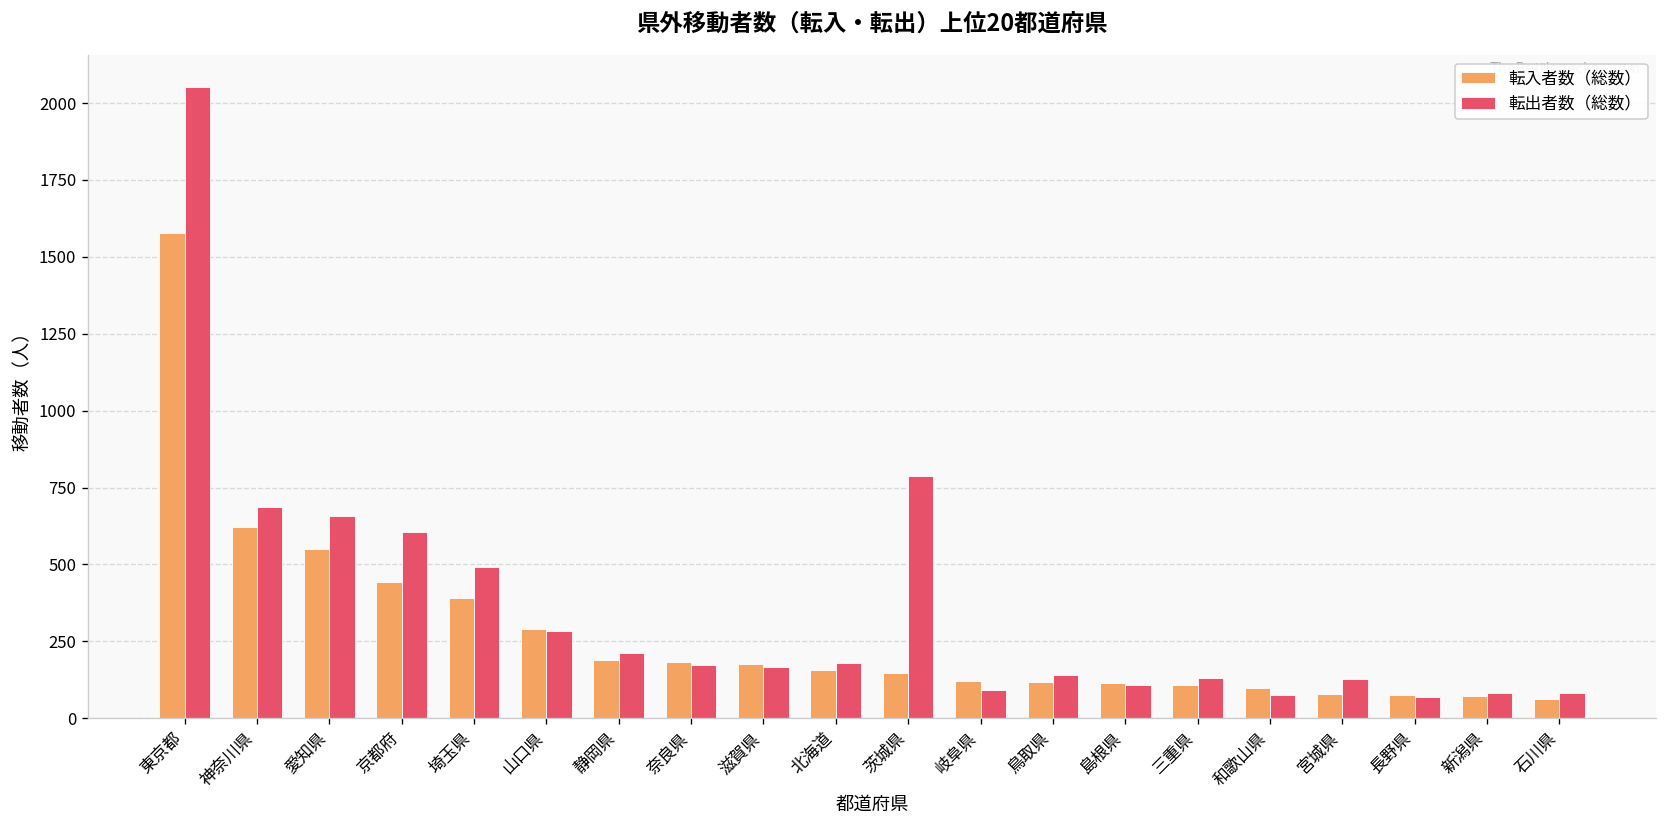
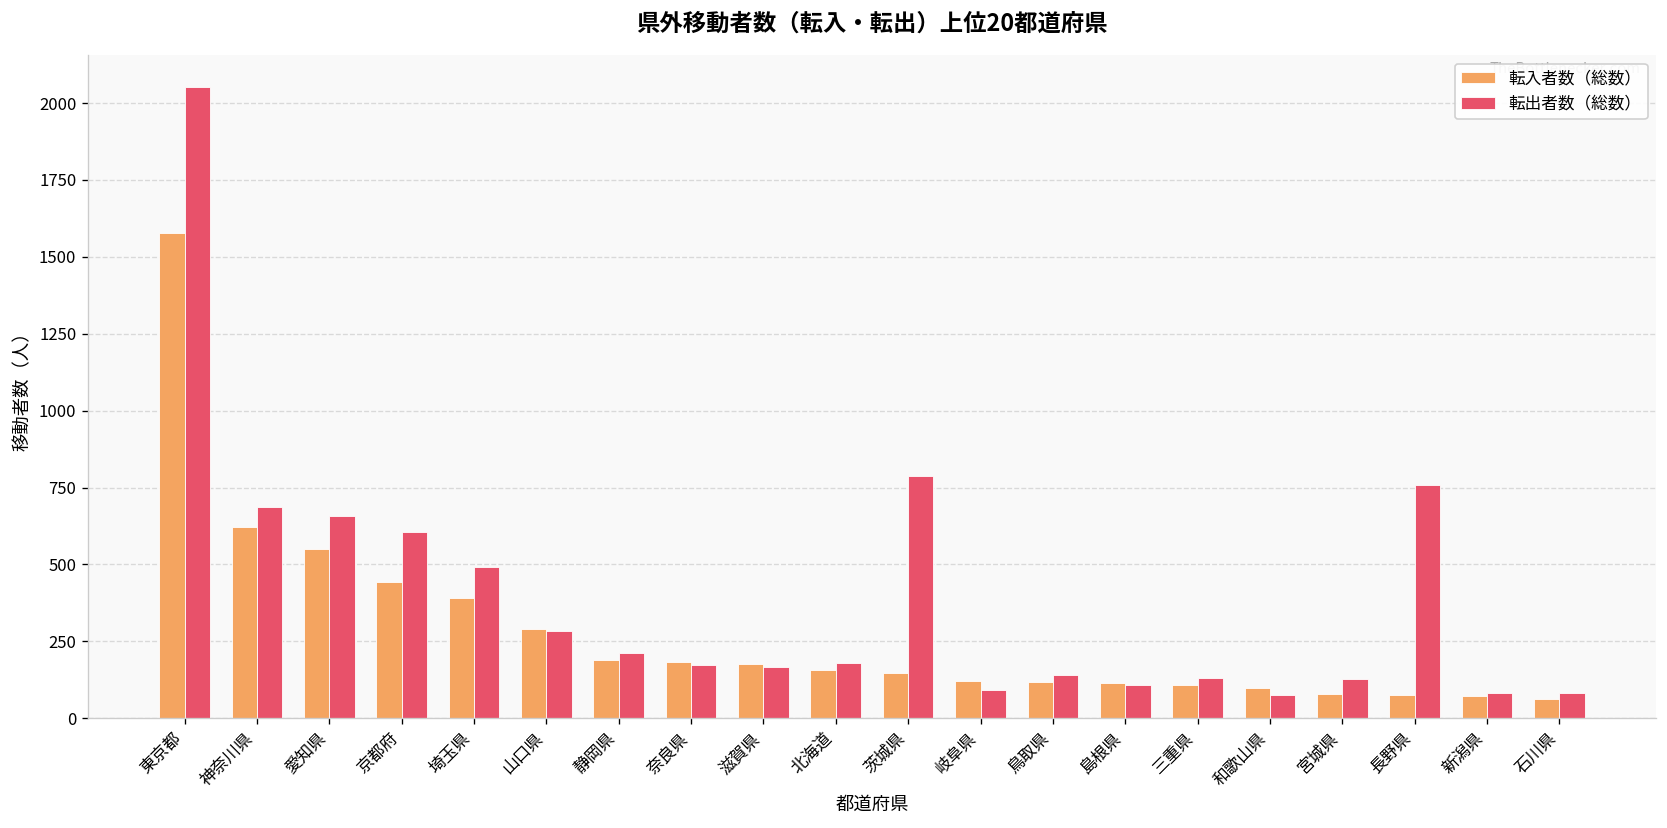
転出者数（総数）, 長野県: 70 -> 760
